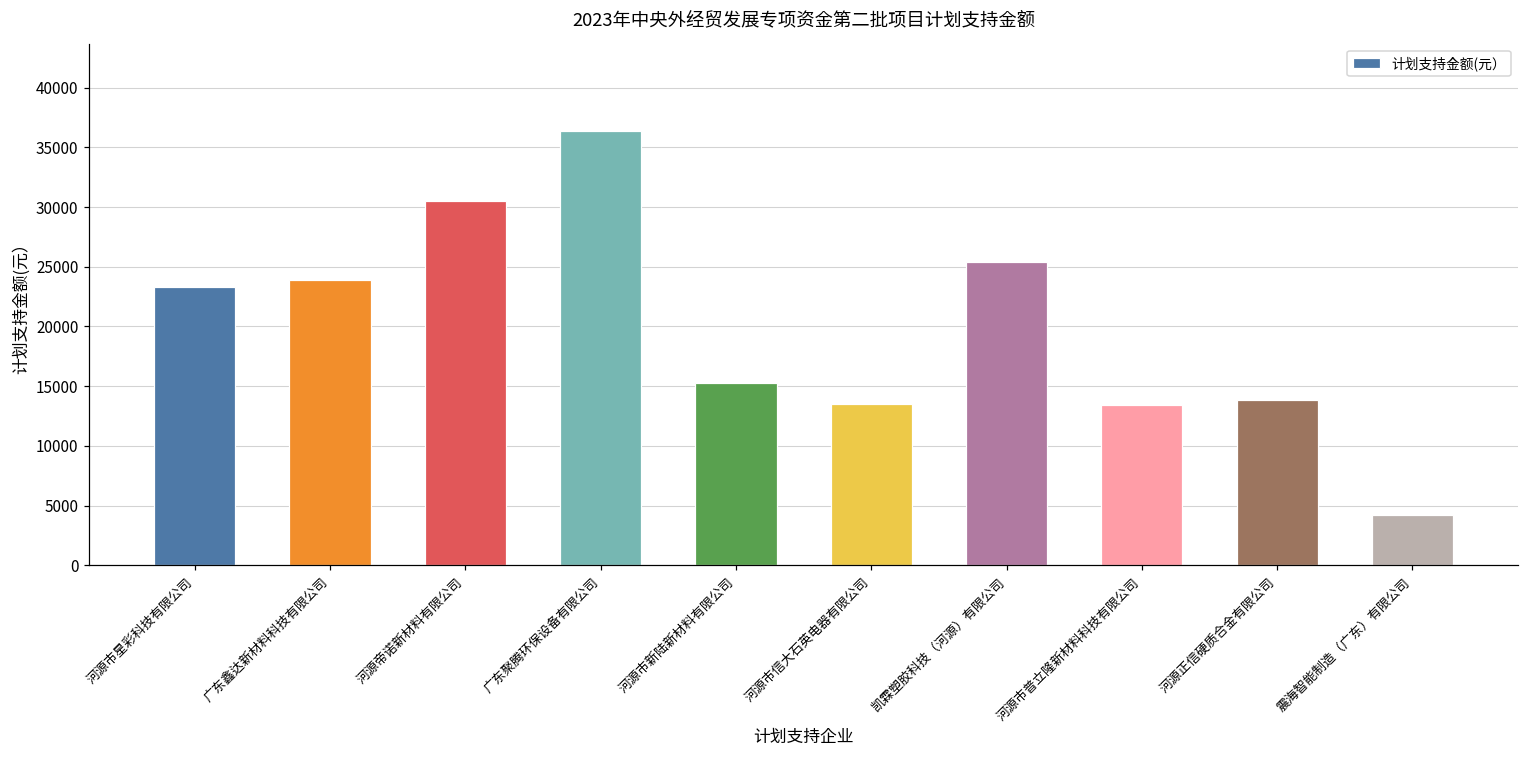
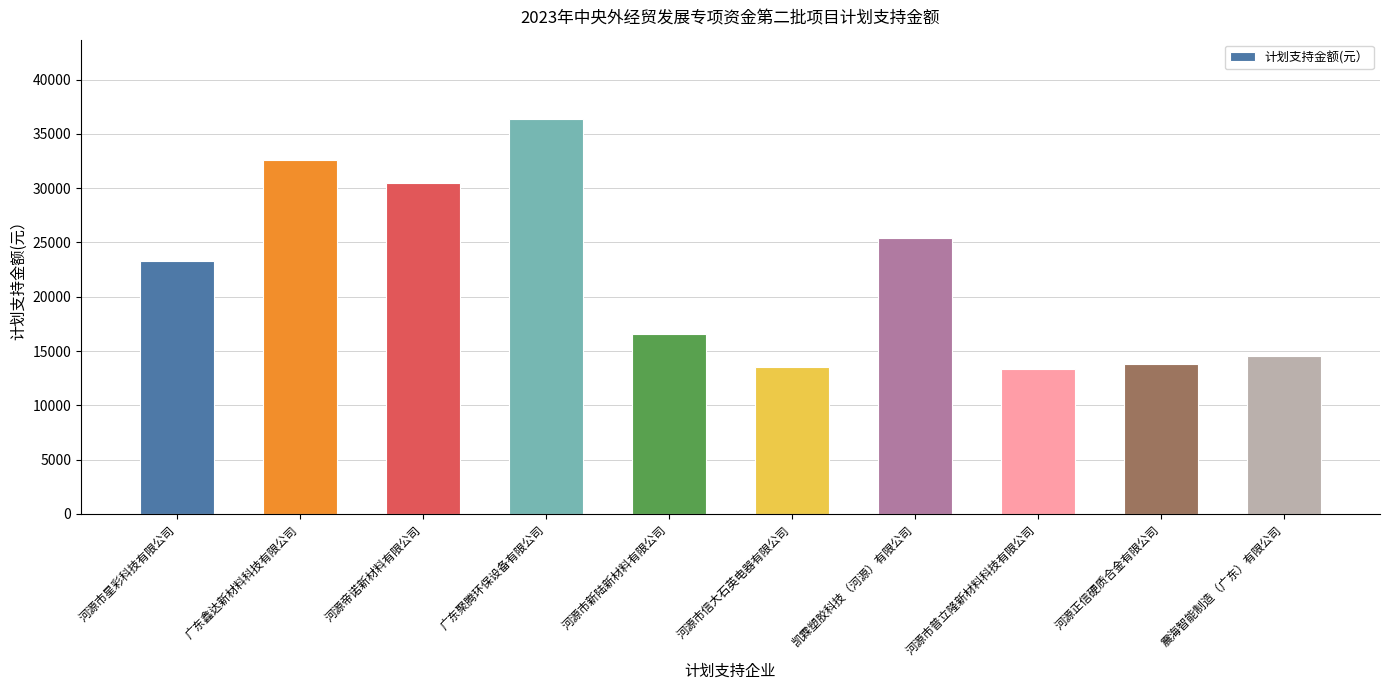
广东鑫达新材料科技有限公司: 23900 -> 32600
河源市新陆新材料有限公司: 15200 -> 16600
震海智能制造（广东）有限公司: 4200 -> 14500
